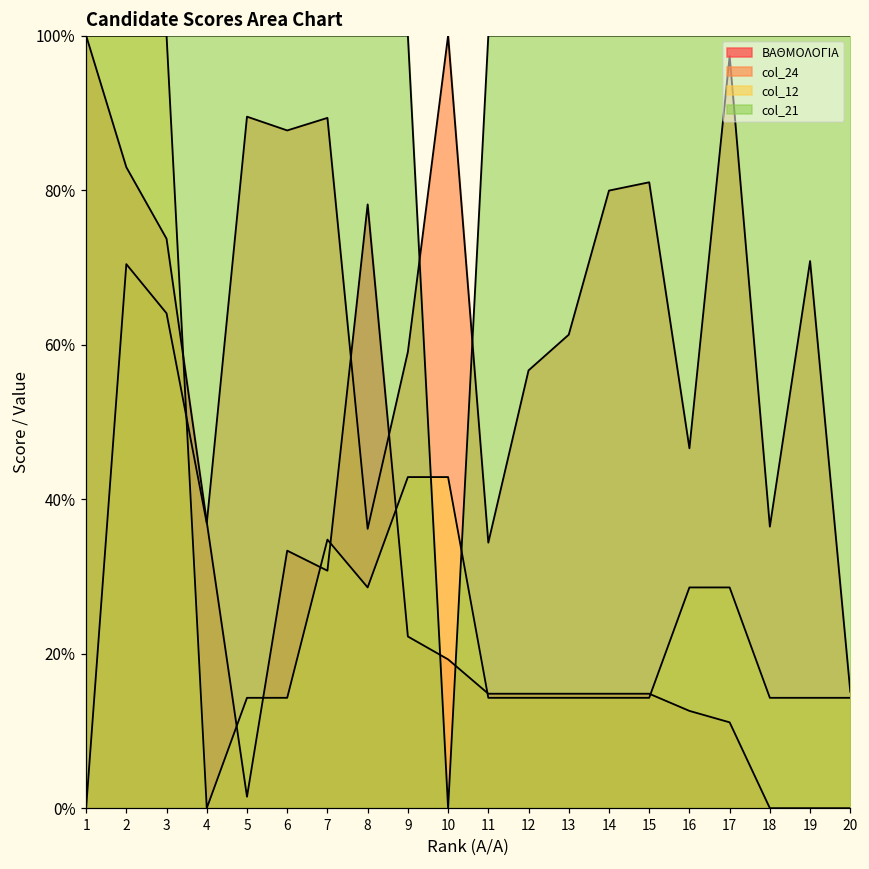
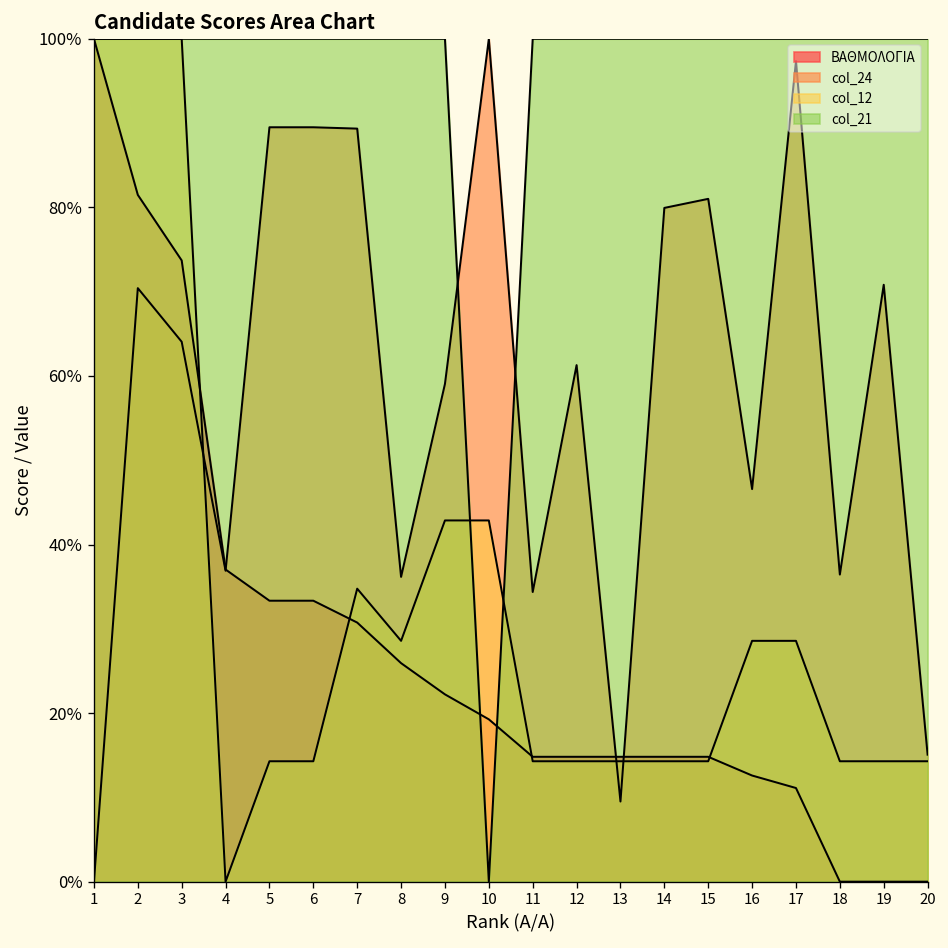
ΒΑΘΜΟΛΟΓΙΑ, 2: 83% -> 81%
ΒΑΘΜΟΛΟΓΙΑ, 5: 1% -> 33%
col_24, 6: 88% -> 90%
ΒΑΘΜΟΛΟΓΙΑ, 8: 78% -> 26%
col_24, 12: 57% -> 61%
col_24, 13: 61% -> 10%
